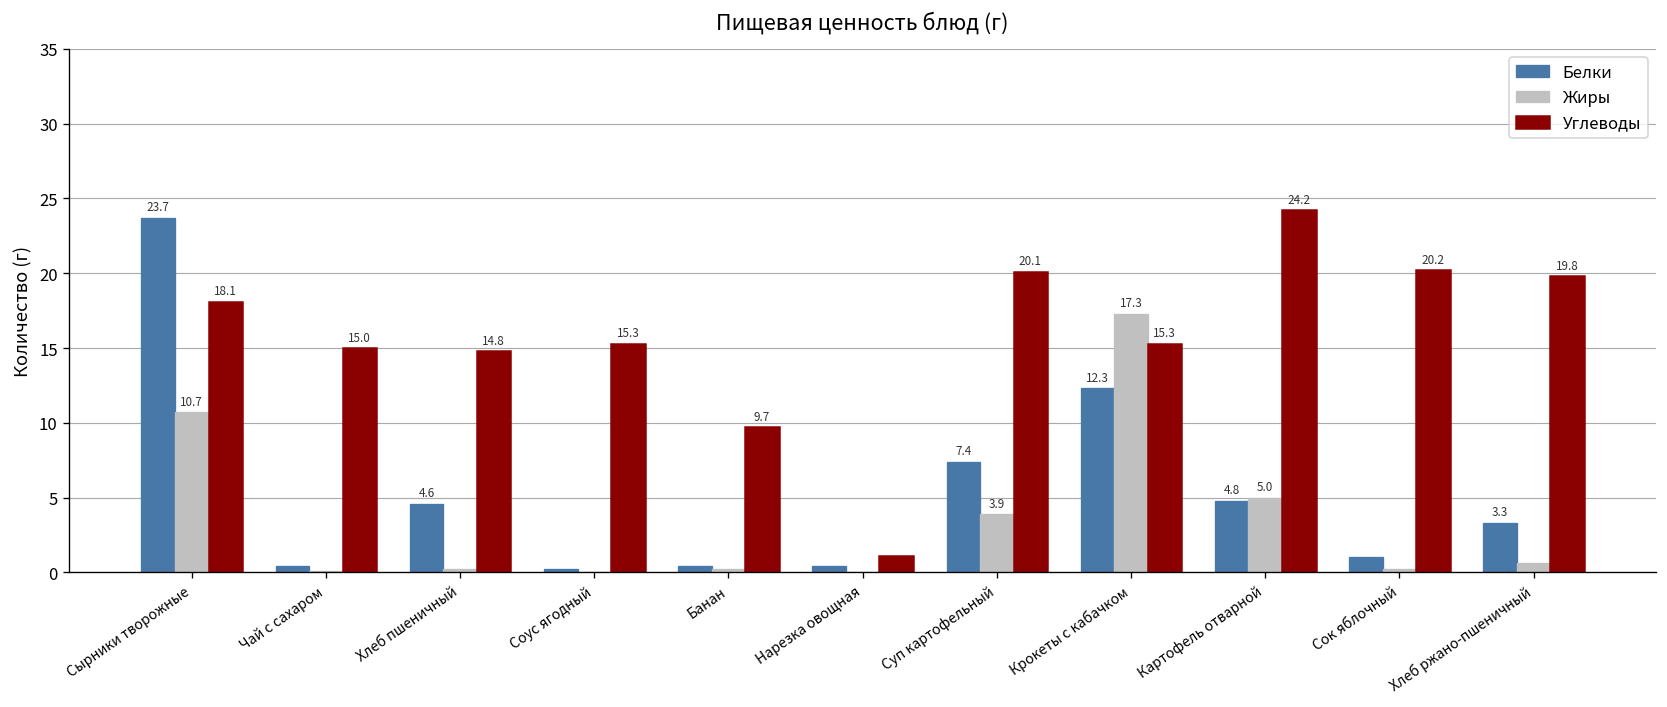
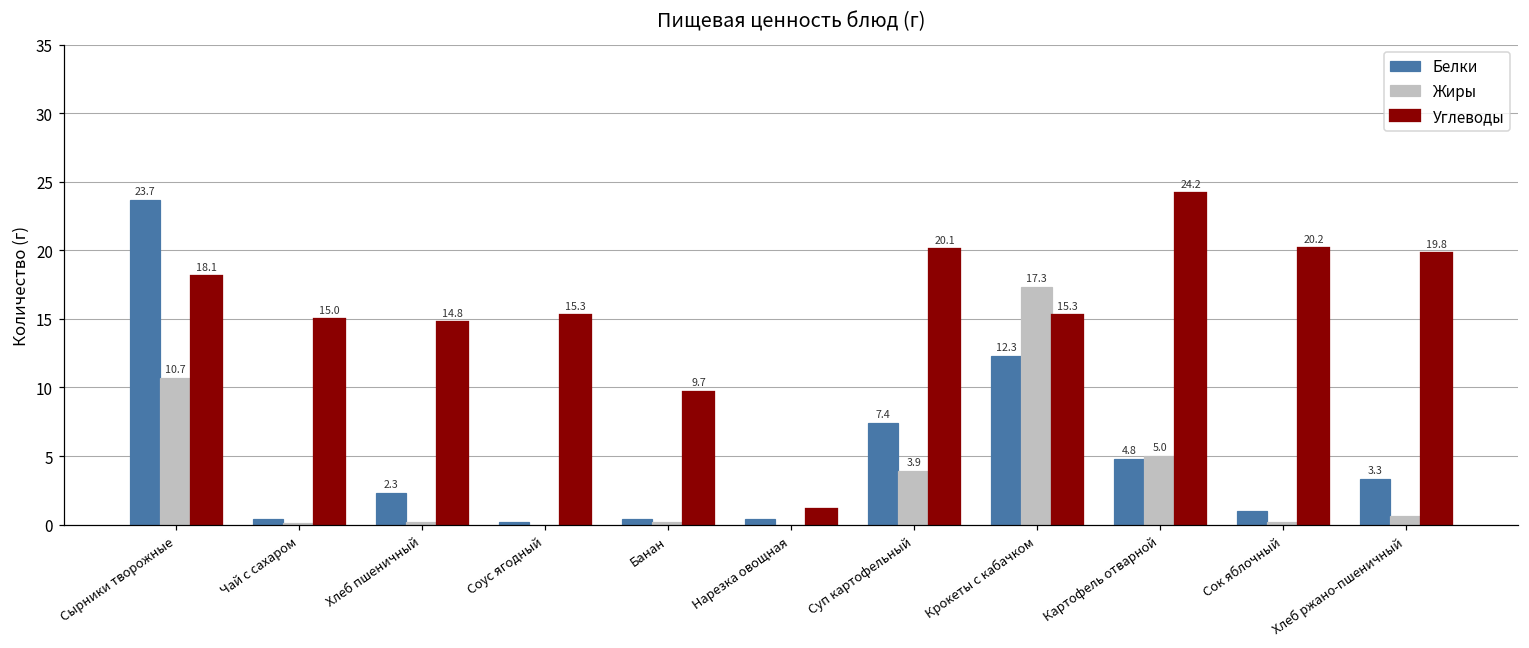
Белки, Хлеб пшеничный: 4.6 -> 2.3
